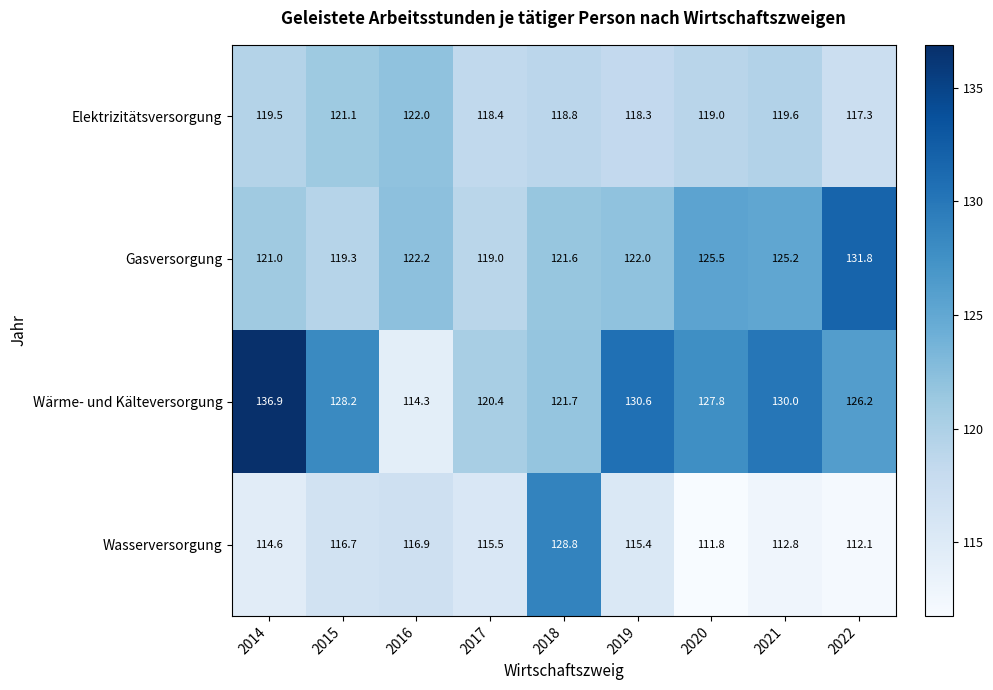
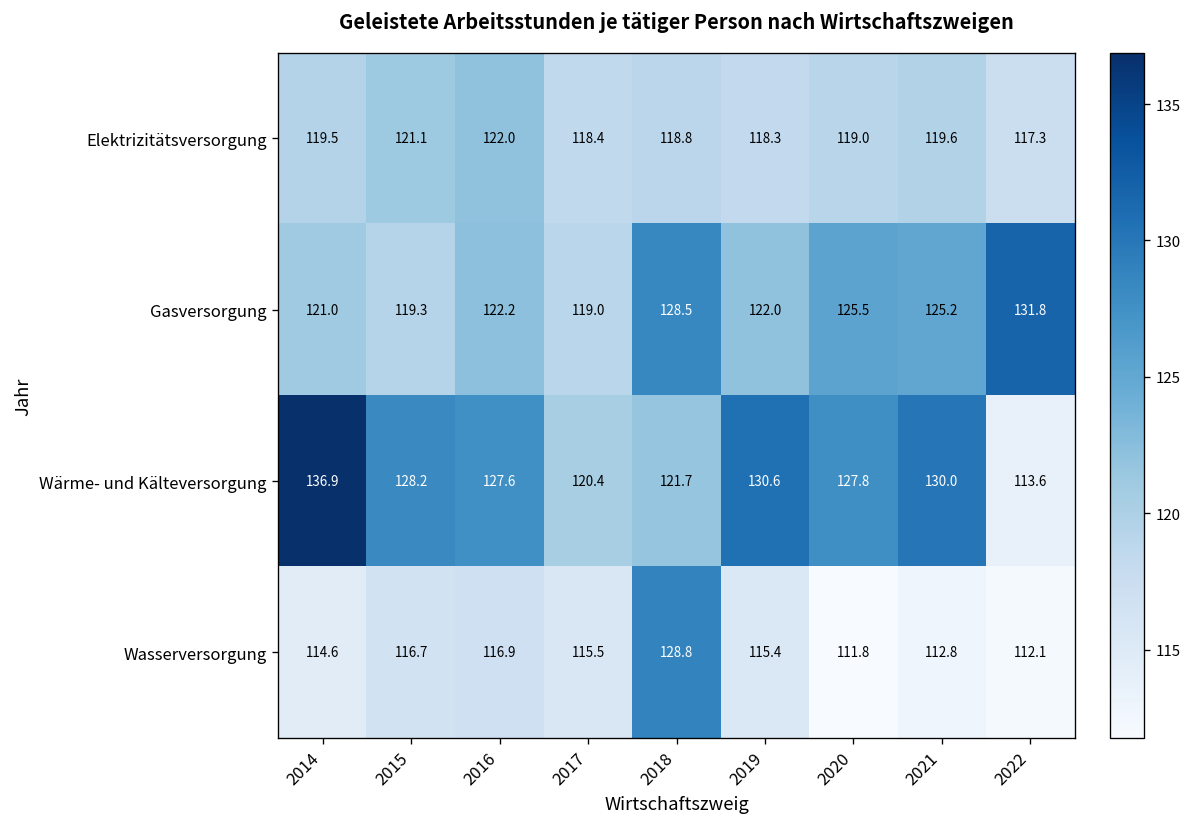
Gasversorgung, 2018: 121.6 -> 128.5
Wärme- und Kälteversorgung, 2016: 114.3 -> 127.6
Wärme- und Kälteversorgung, 2022: 126.2 -> 113.6
